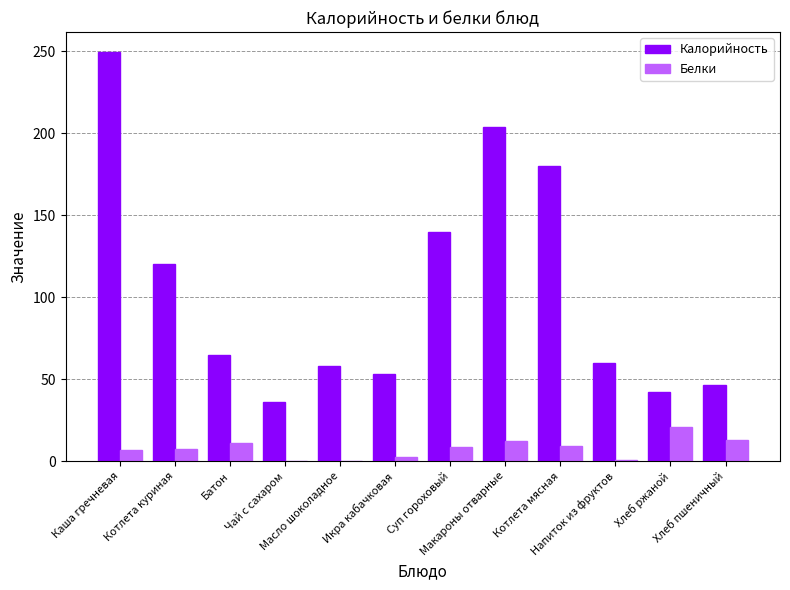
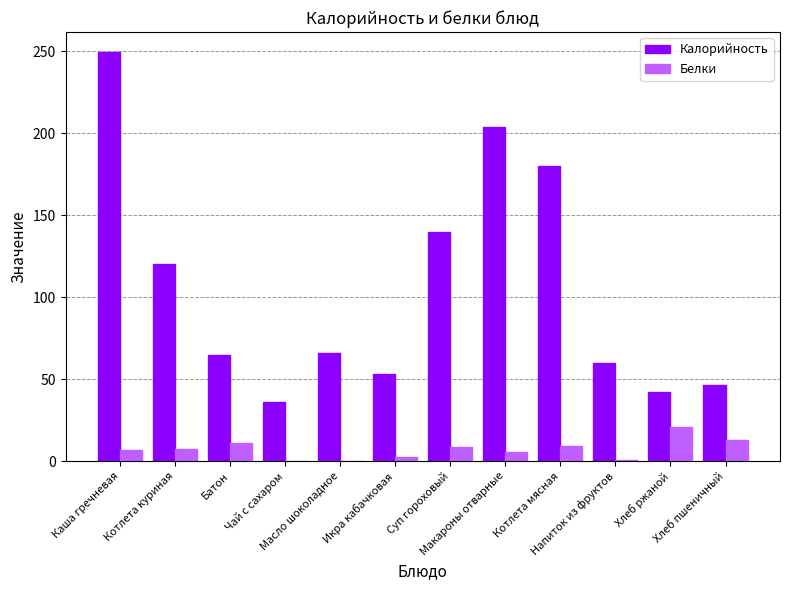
Калорийность, Масло шоколадное: 58 -> 66
Белки, Макароны отварные: 12 -> 5
